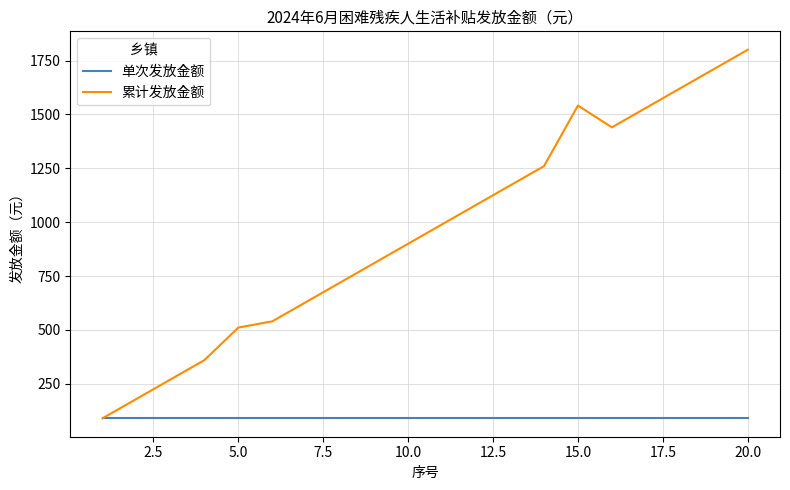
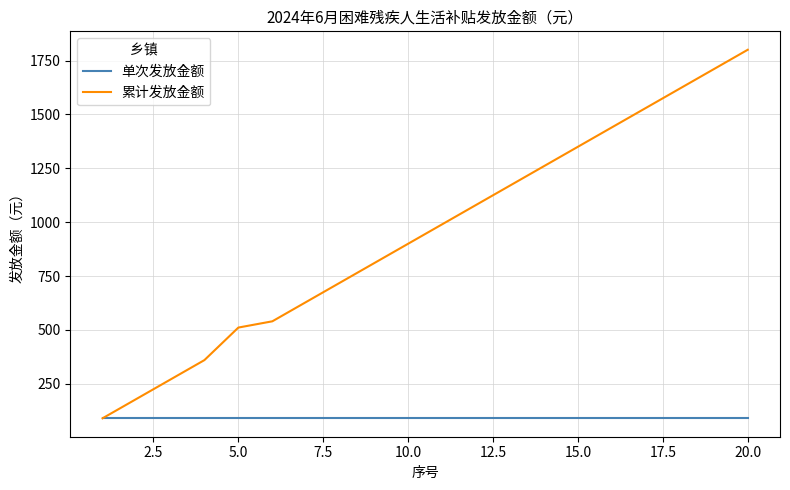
累计发放金额, 15.0: 1540 -> 1350
